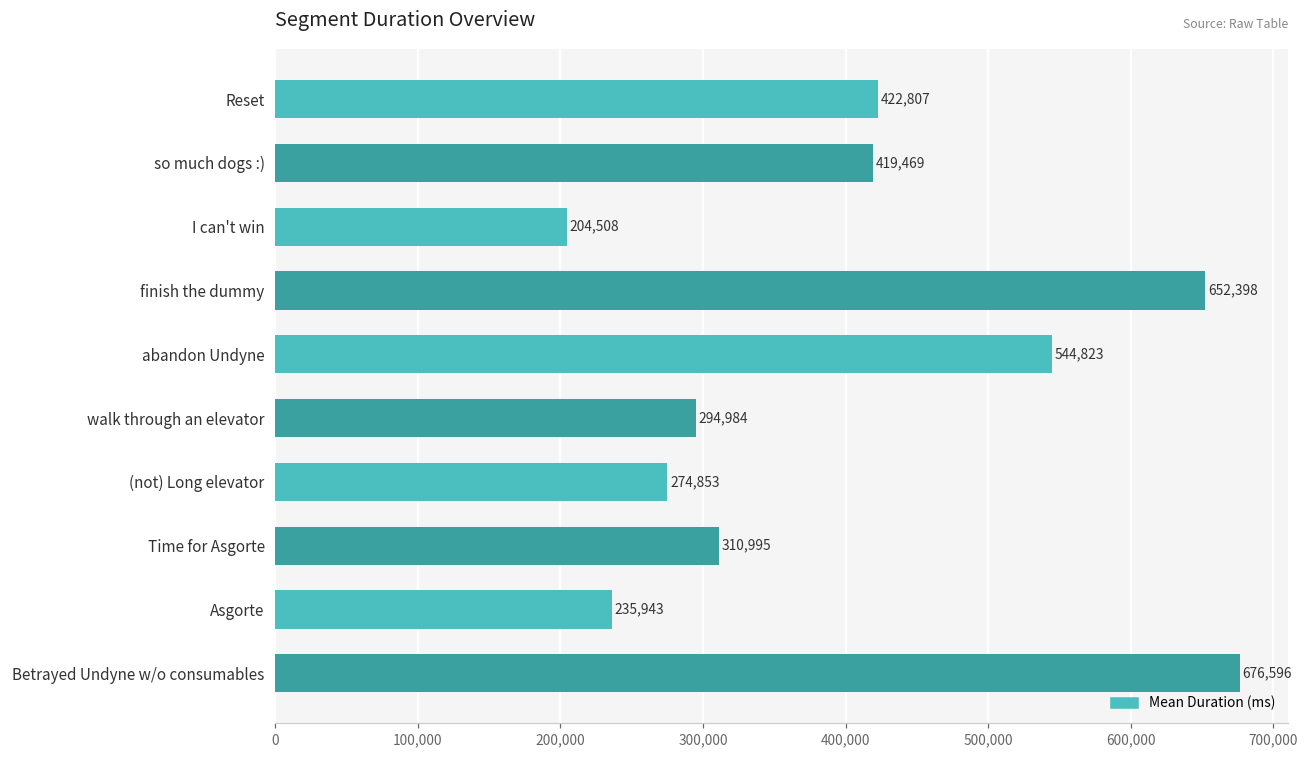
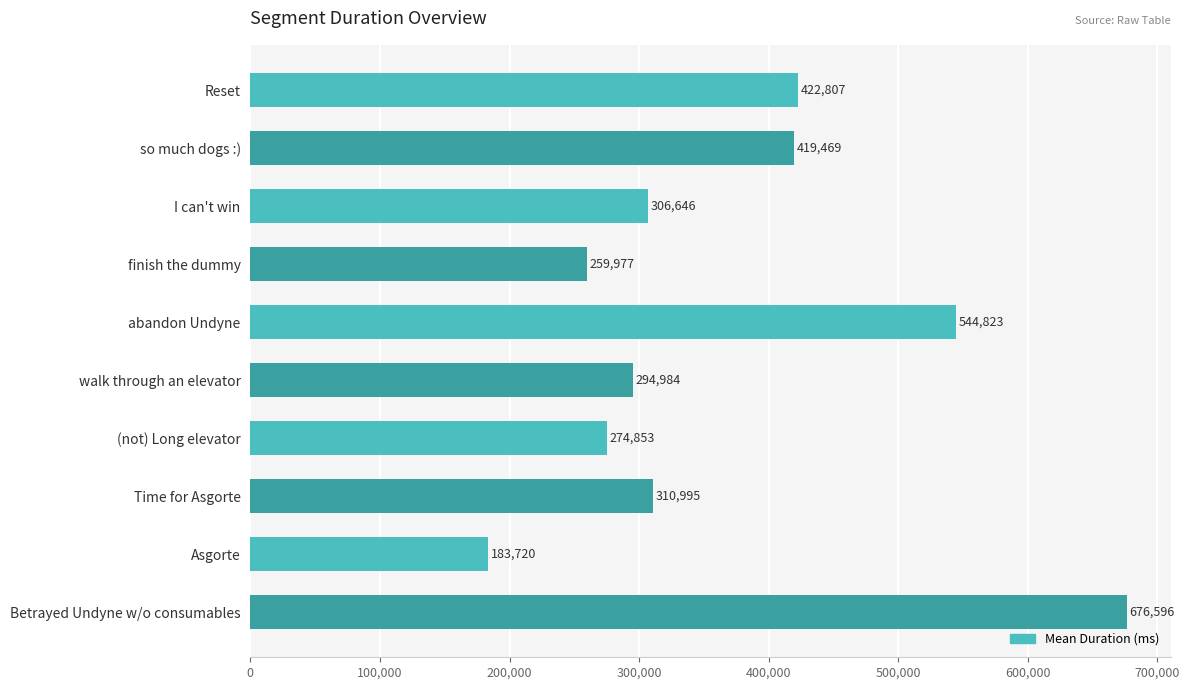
I can't win: 204,508 -> 306,646
finish the dummy: 652,398 -> 259,977
Asgorte: 235,943 -> 183,720
